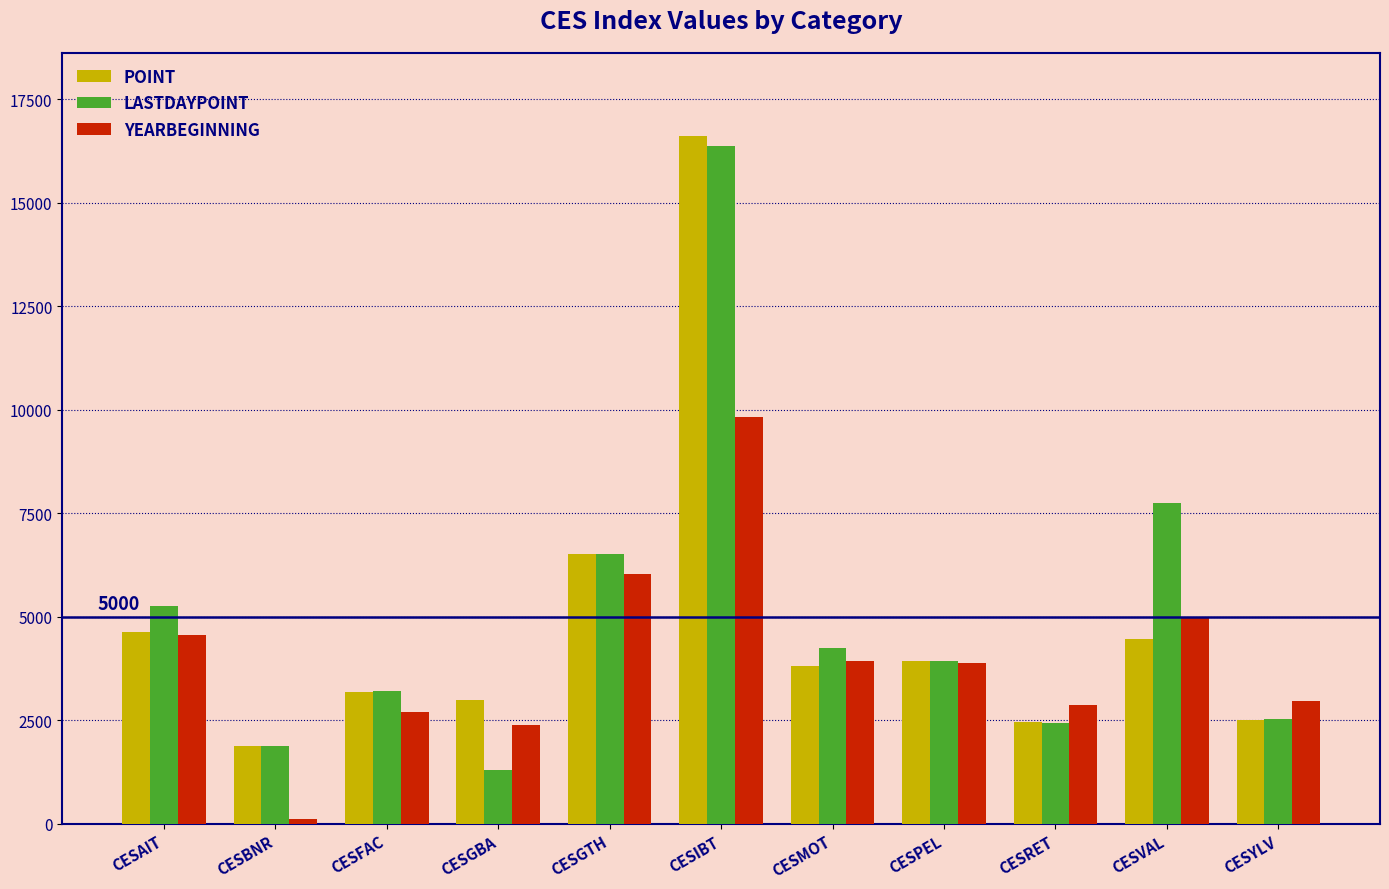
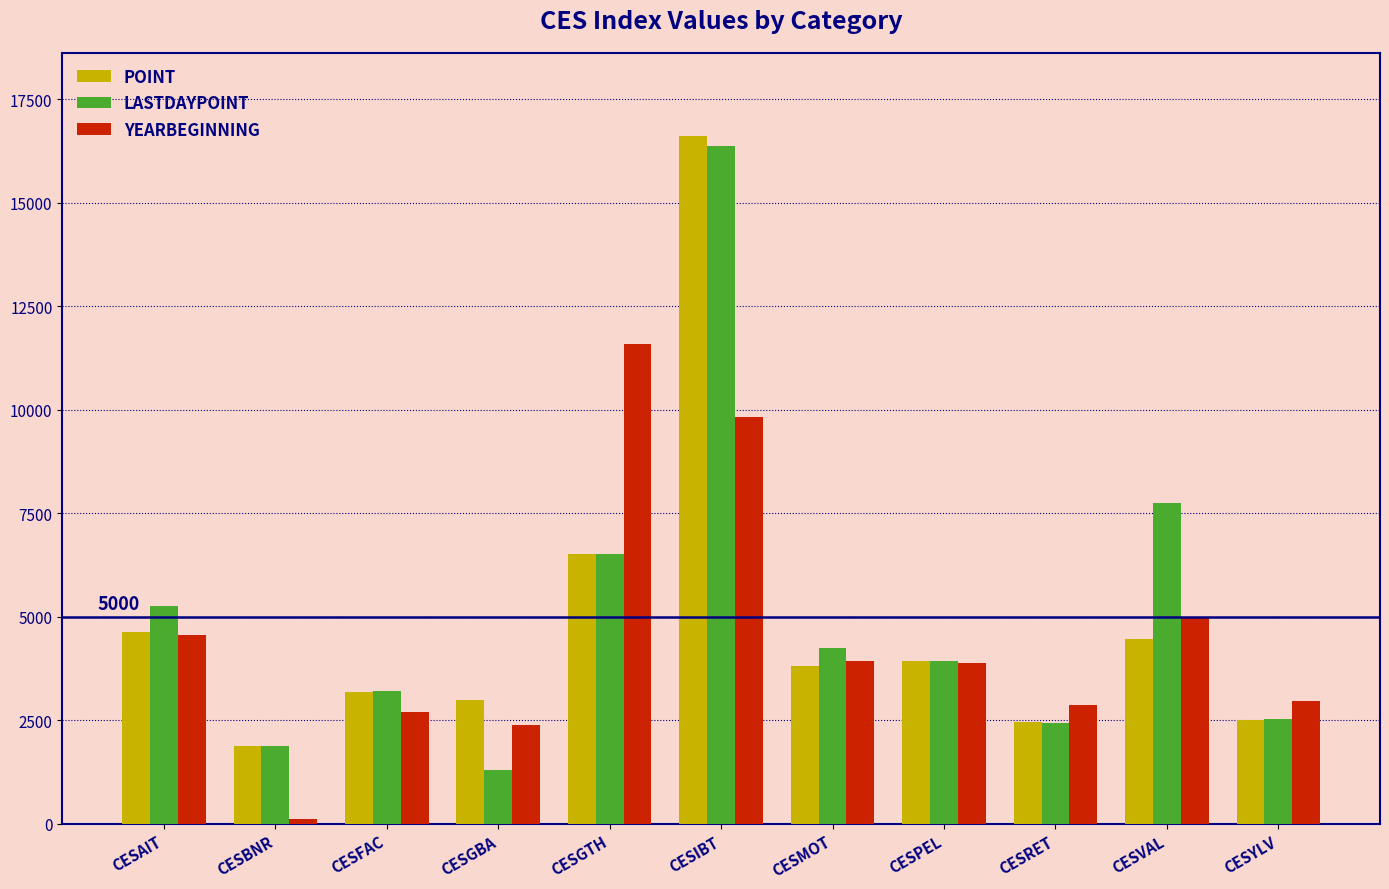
YEARBEGINNING, CESGTH: 6000 -> 11600
